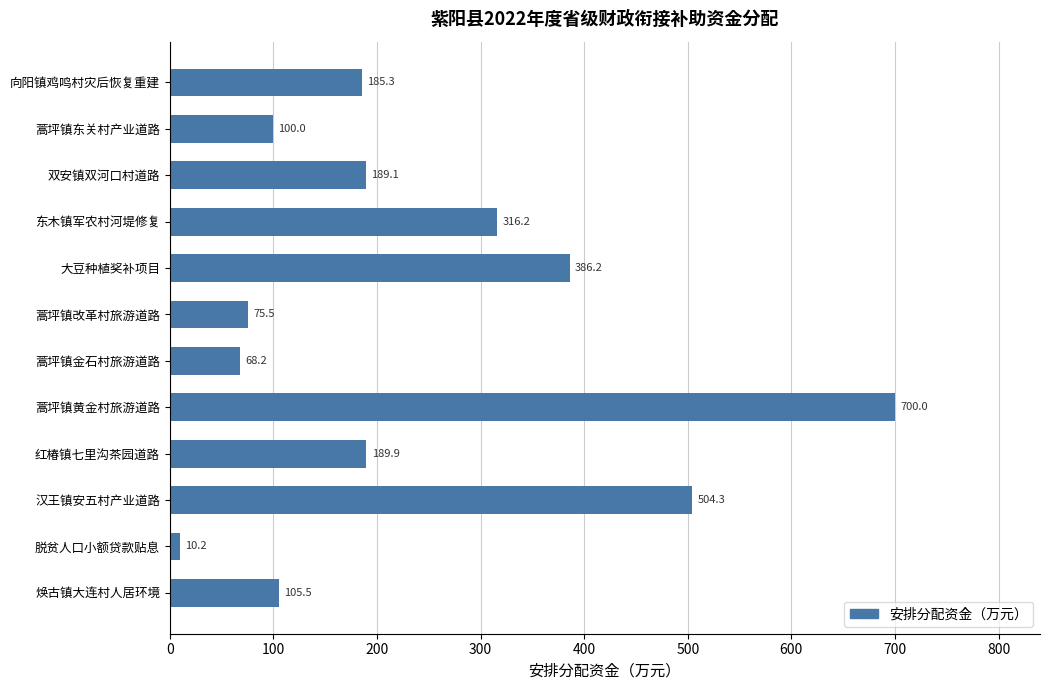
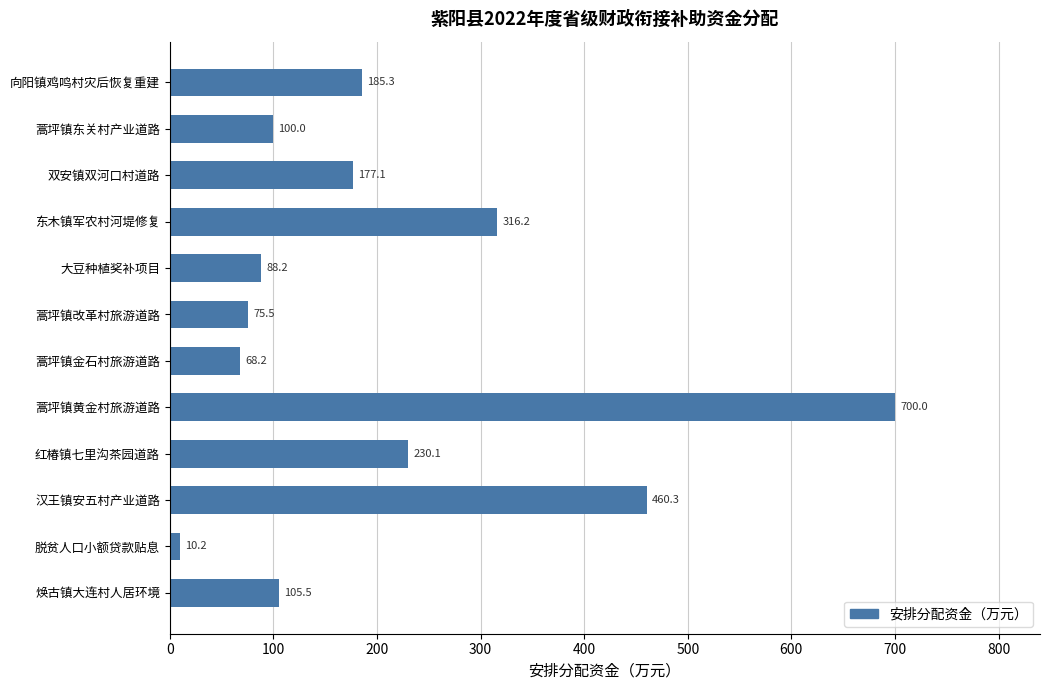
双安镇双河口村道路: 189.1 -> 177.1
大豆种植奖补项目: 386.2 -> 88.2
红椿镇七里沟茶园道路: 189.9 -> 230.1
汉王镇安五村产业道路: 504.3 -> 460.3
